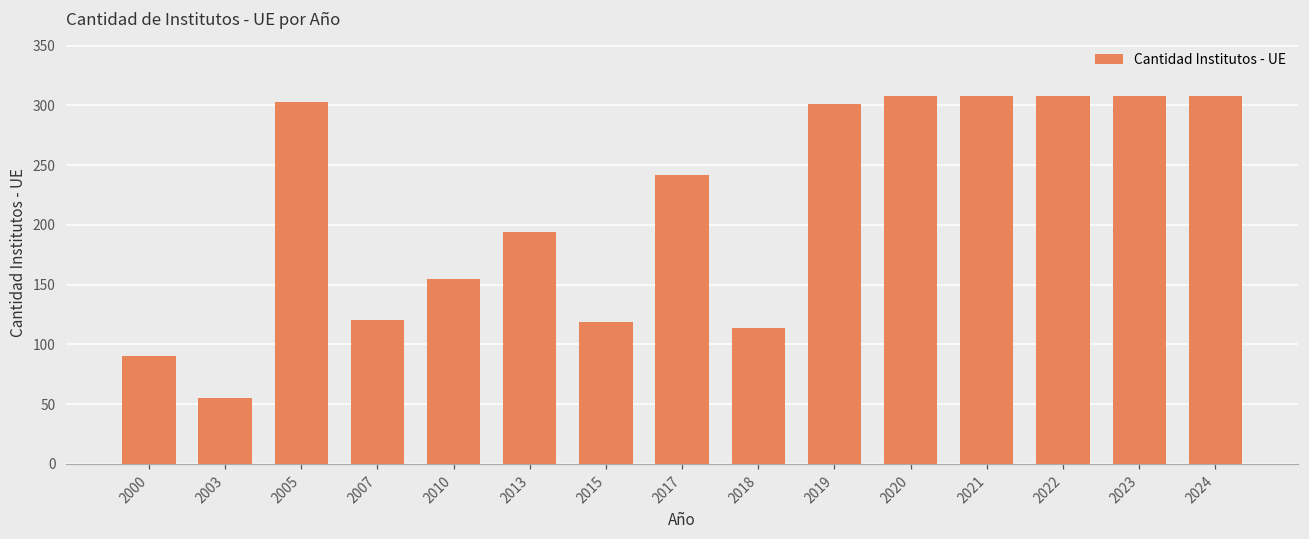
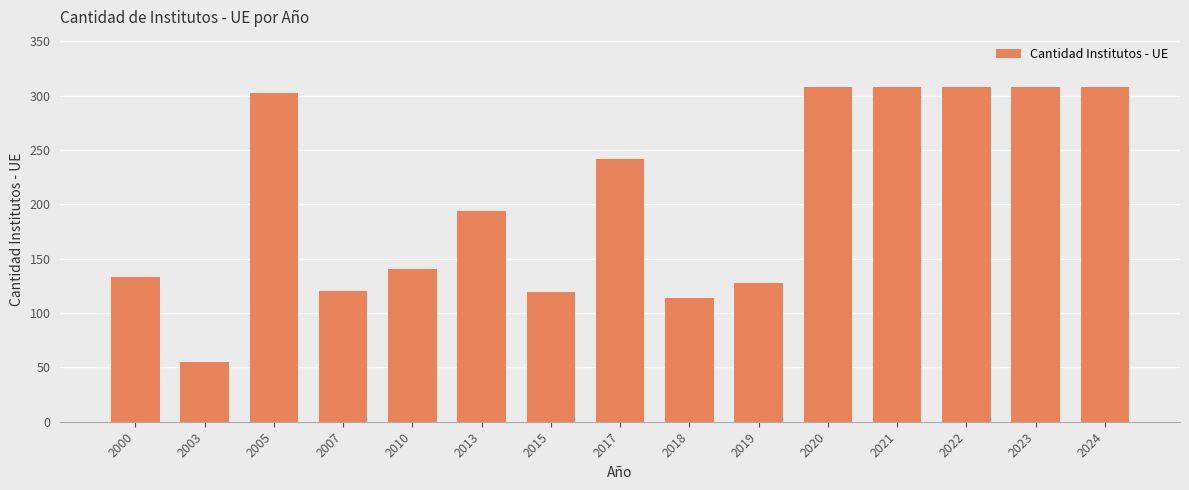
2000: 90 -> 133
2010: 155 -> 141
2019: 301 -> 128
